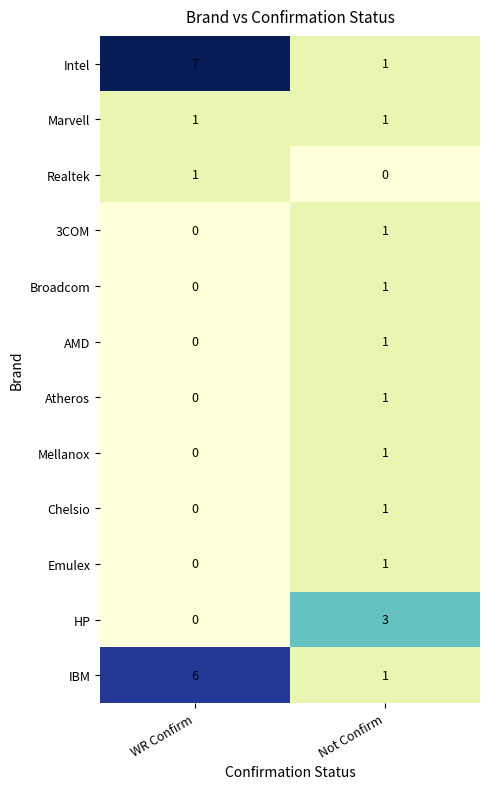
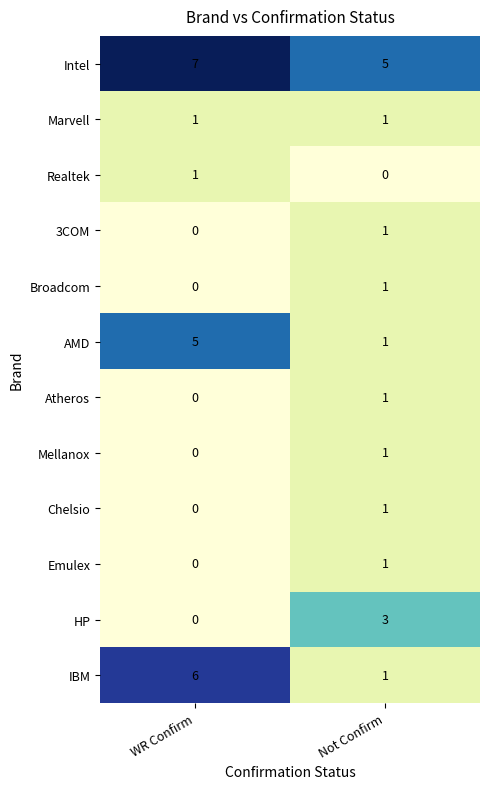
Intel, Not Confirm: 1 -> 5
AMD, WR Confirm: 0 -> 5
